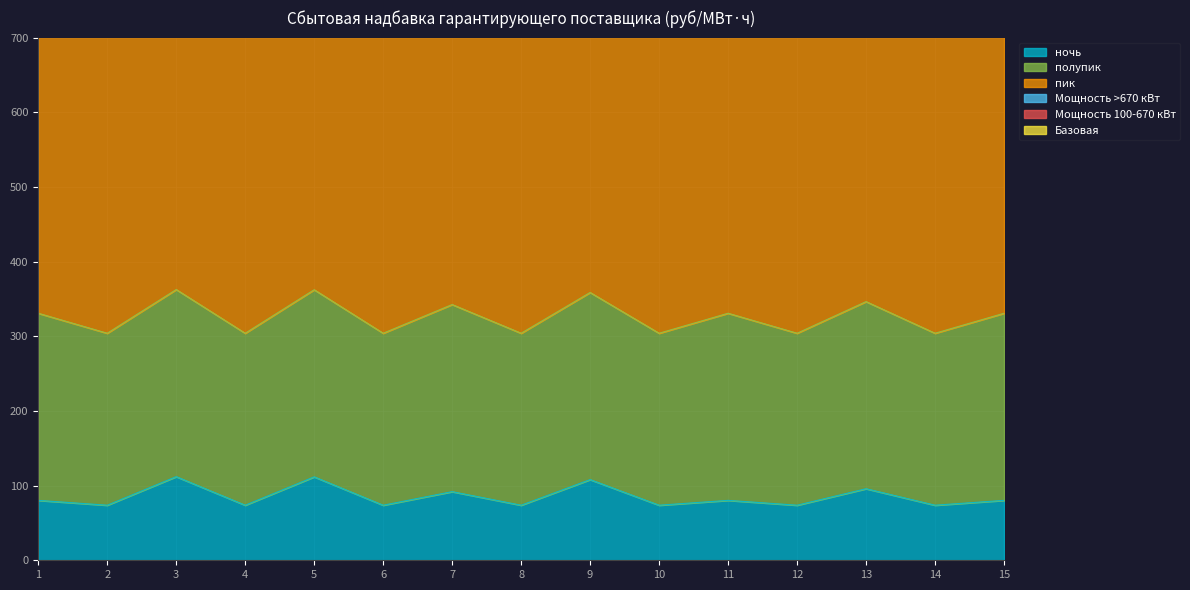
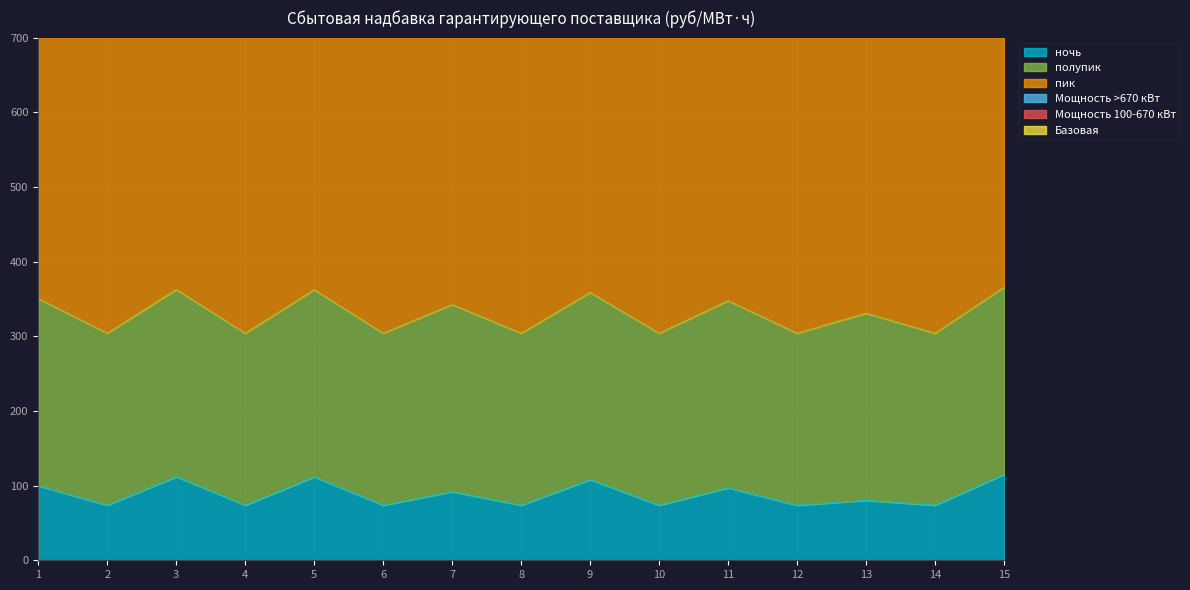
ночь, 1: 80 -> 100
ночь, 11: 80 -> 100
ночь, 13: 100 -> 80
ночь, 15: 80 -> 120
